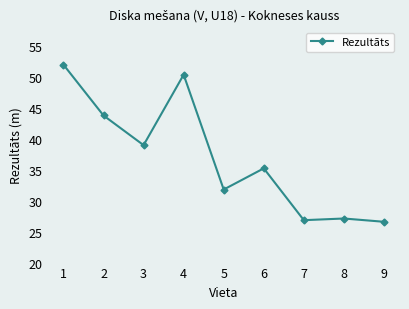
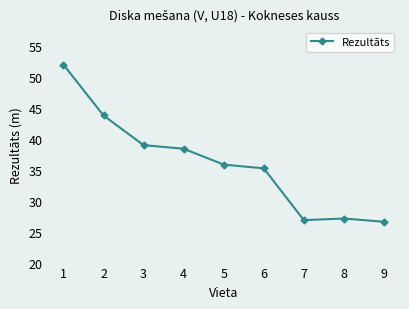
4: 50 -> 38
5: 32 -> 36
